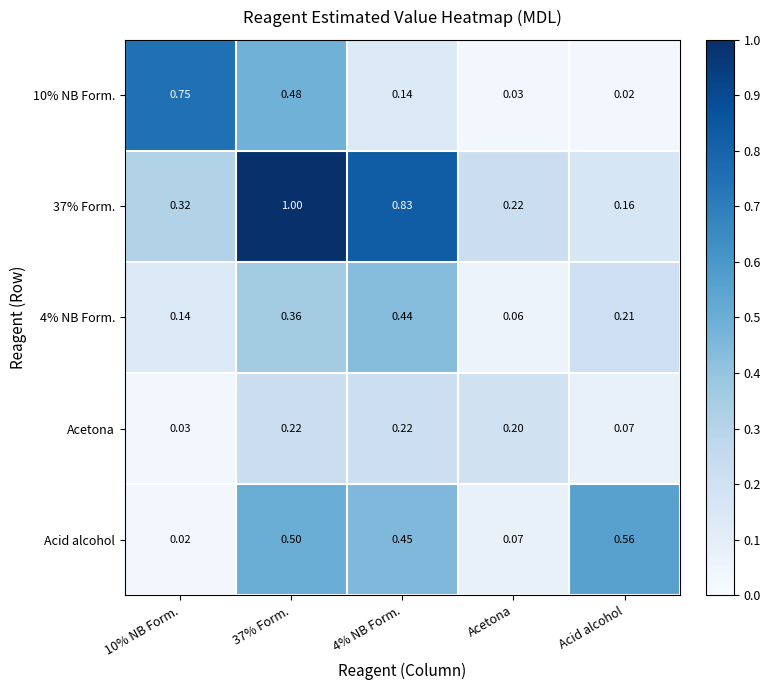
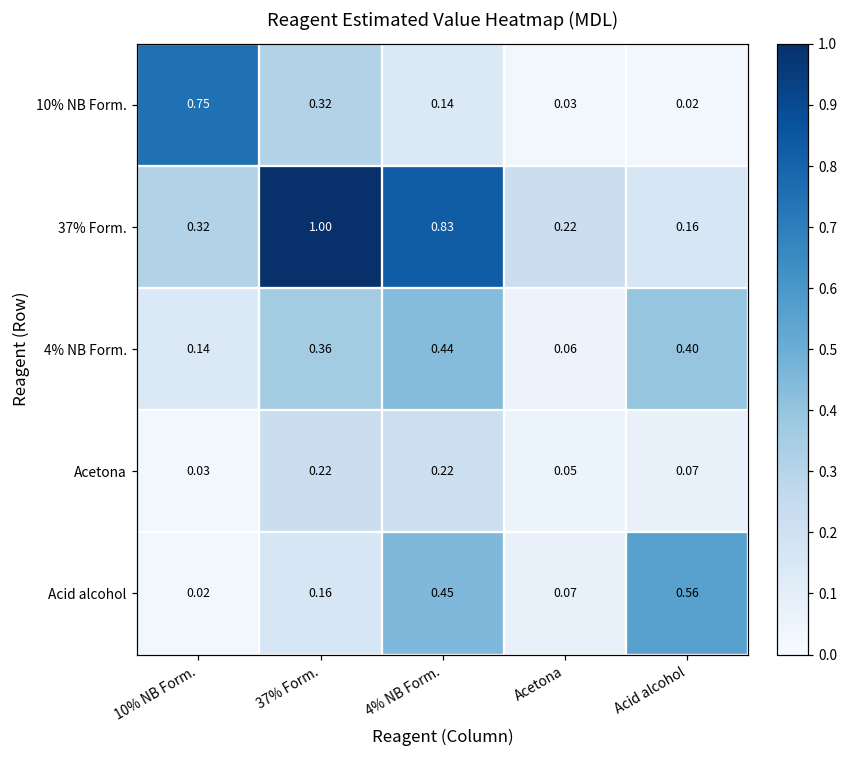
10% NB Form., 37% Form.: 0.48 -> 0.32
4% NB Form., Acid alcohol: 0.21 -> 0.40
Acetona, Acetona: 0.20 -> 0.05
Acid alcohol, 37% Form.: 0.50 -> 0.16
